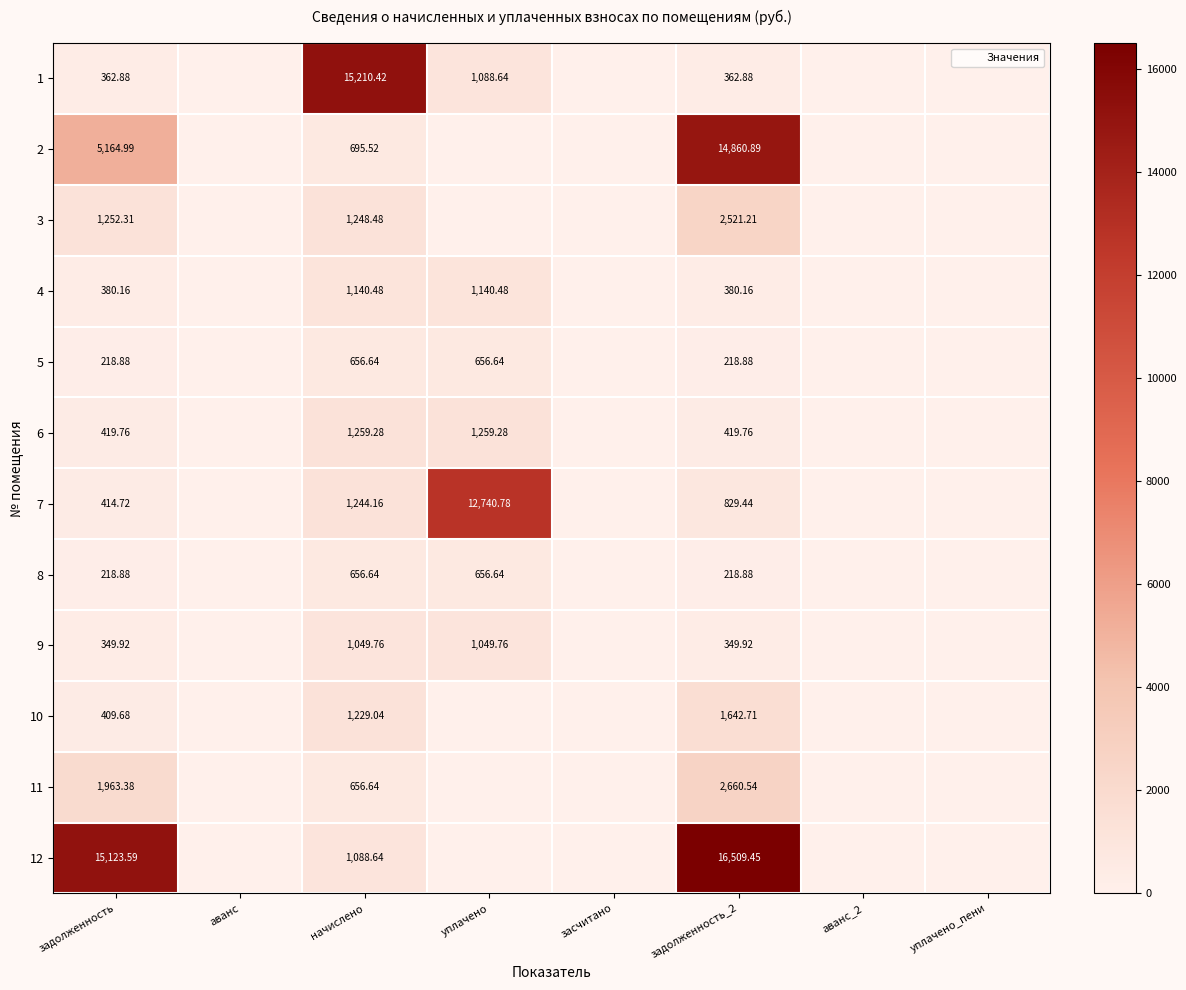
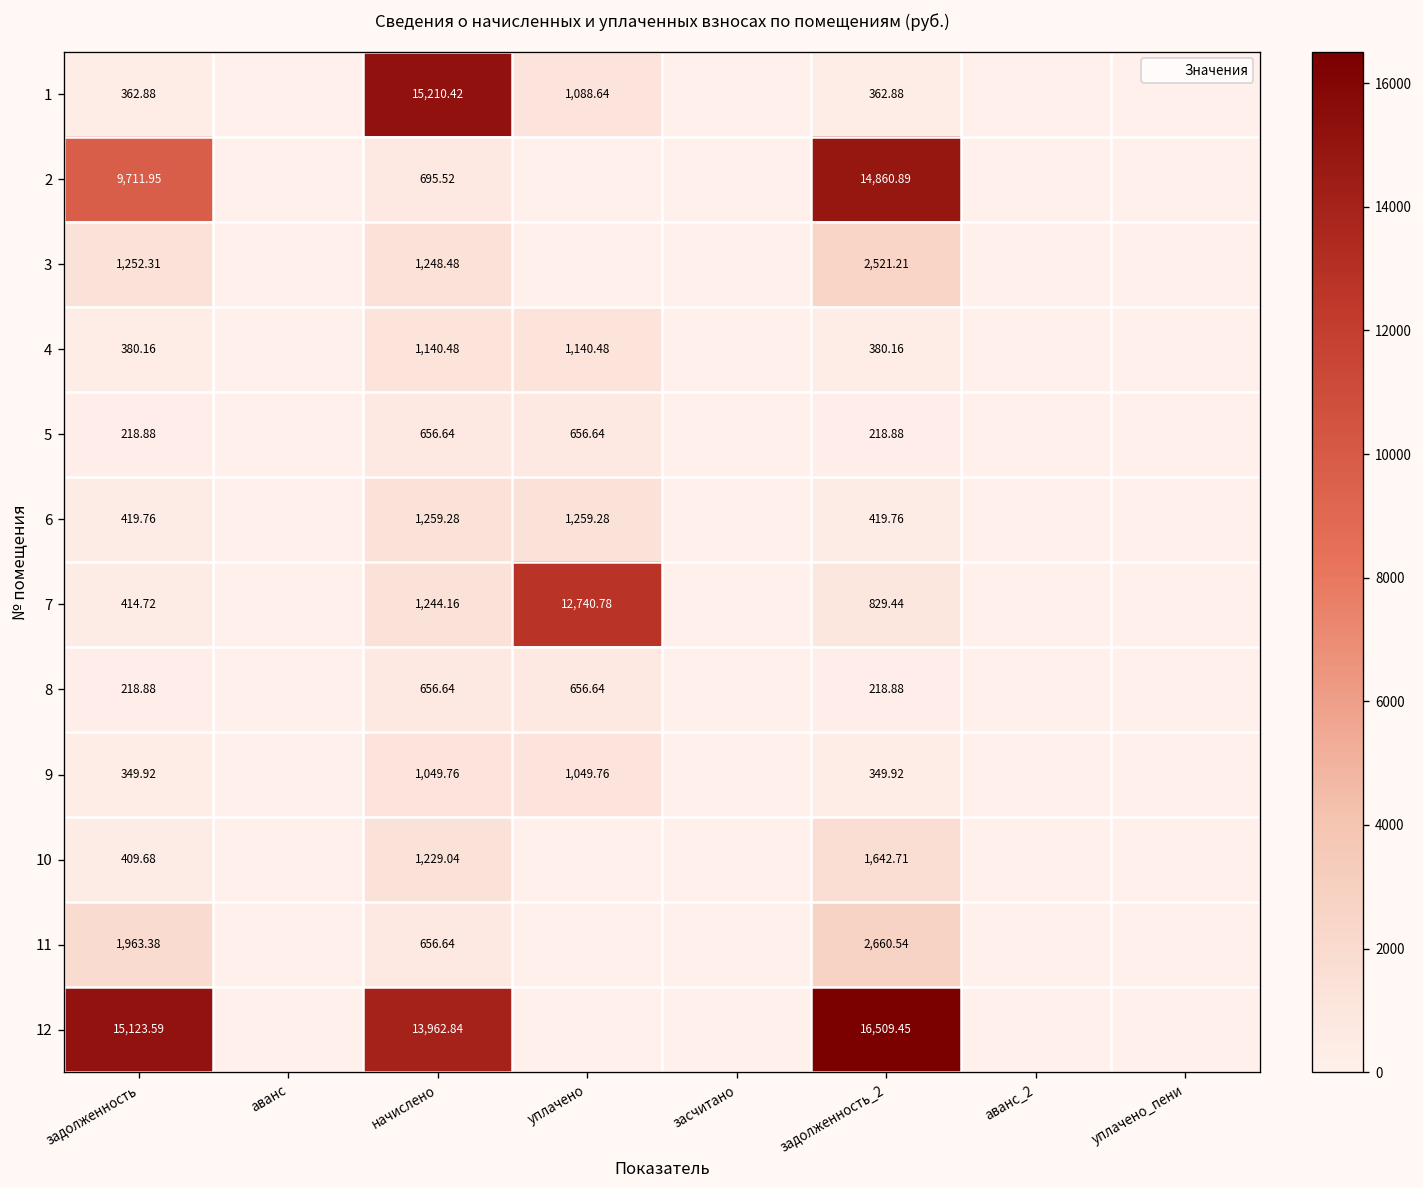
2, задолженность: 5,164.99 -> 9,711.95
12, начислено: 1,088.64 -> 13,962.84
